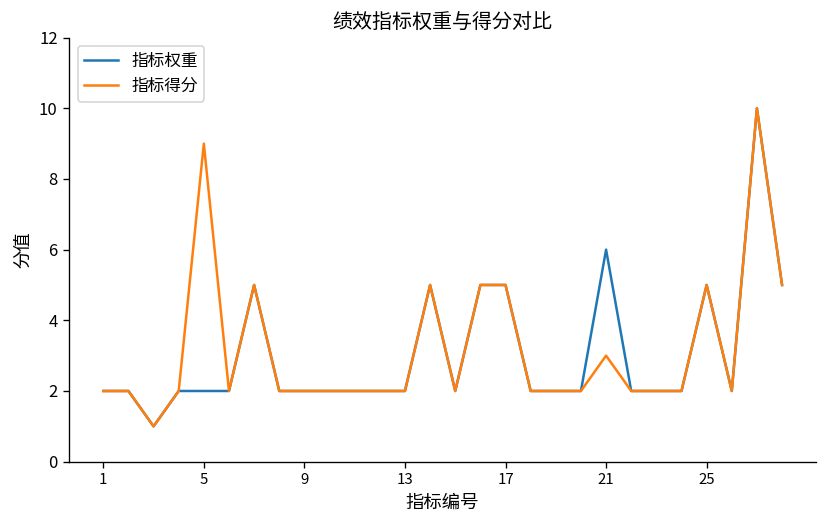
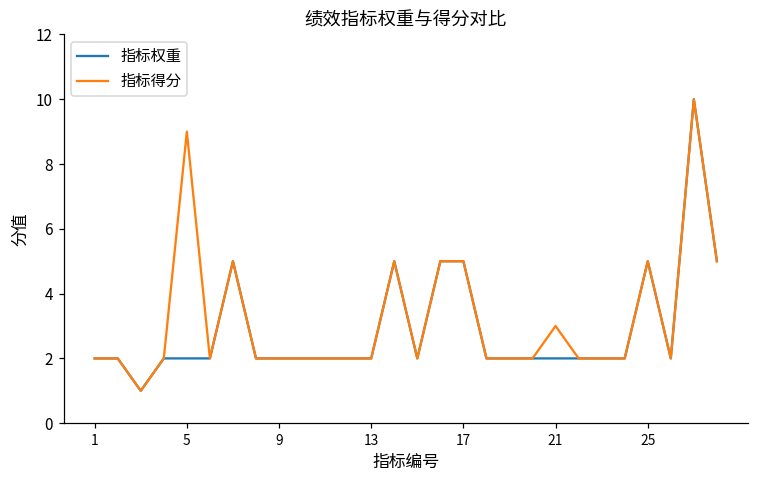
指标权重, 21: 6 -> 2
